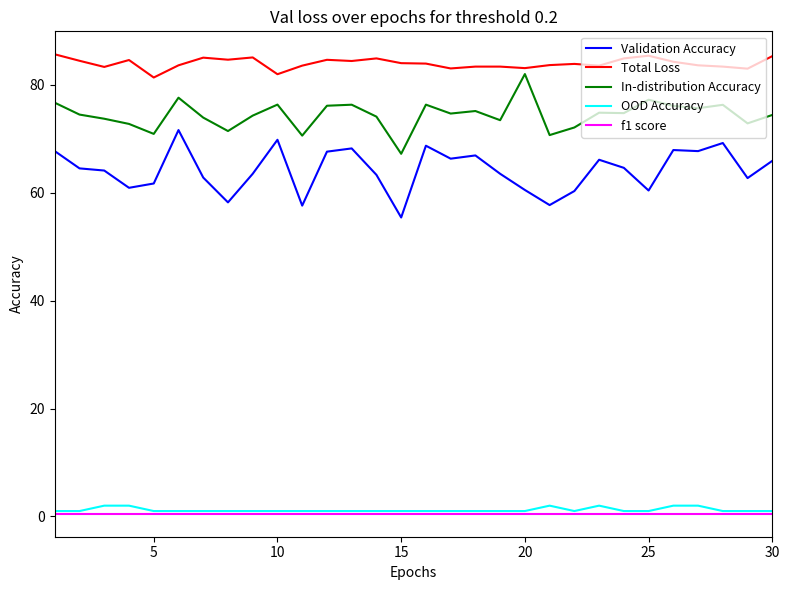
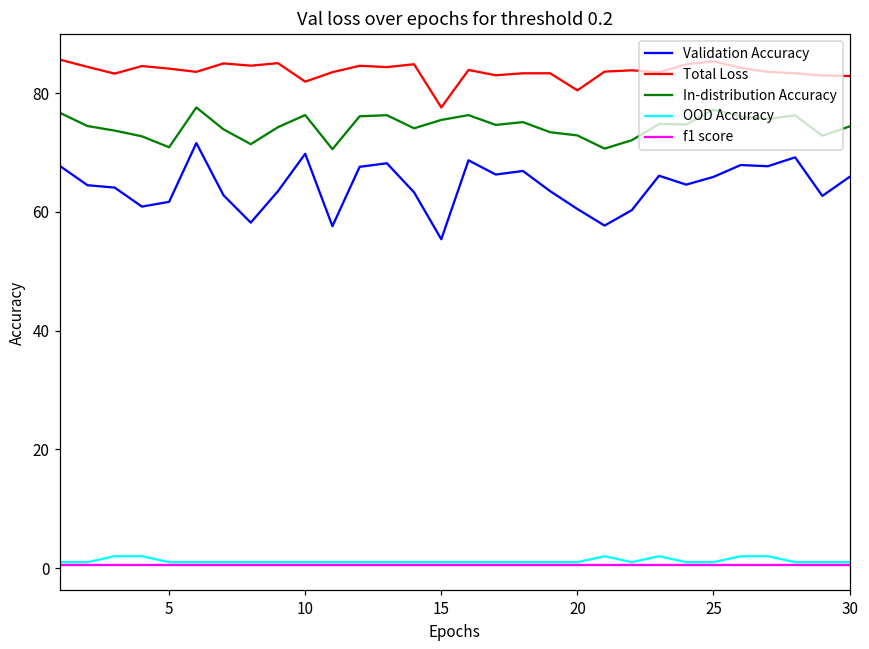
Total Loss, 5: 81 -> 84
Total Loss, 15: 84 -> 78
In-distribution Accuracy, 15: 67 -> 76
Total Loss, 20: 83 -> 80
In-distribution Accuracy, 20: 82 -> 73
Validation Accuracy, 25: 60 -> 66
Total Loss, 30: 85 -> 83
